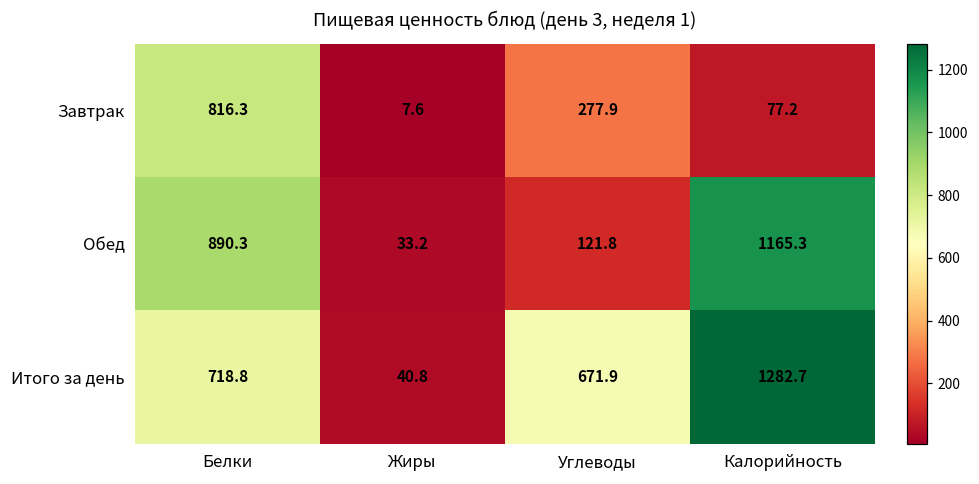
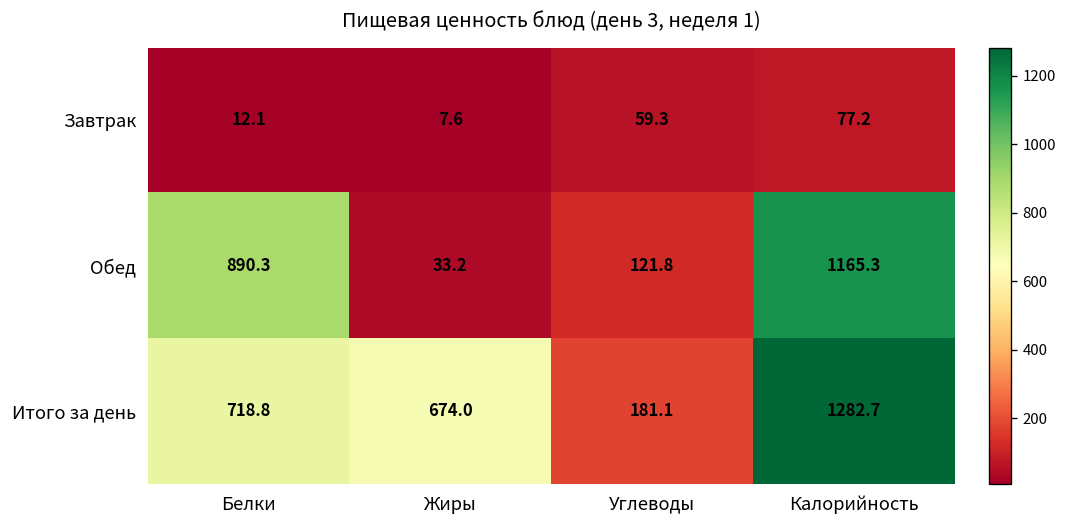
Завтрак, Белки: 816.3 -> 12.1
Завтрак, Углеводы: 277.9 -> 59.3
Итого за день, Жиры: 40.8 -> 674.0
Итого за день, Углеводы: 671.9 -> 181.1
